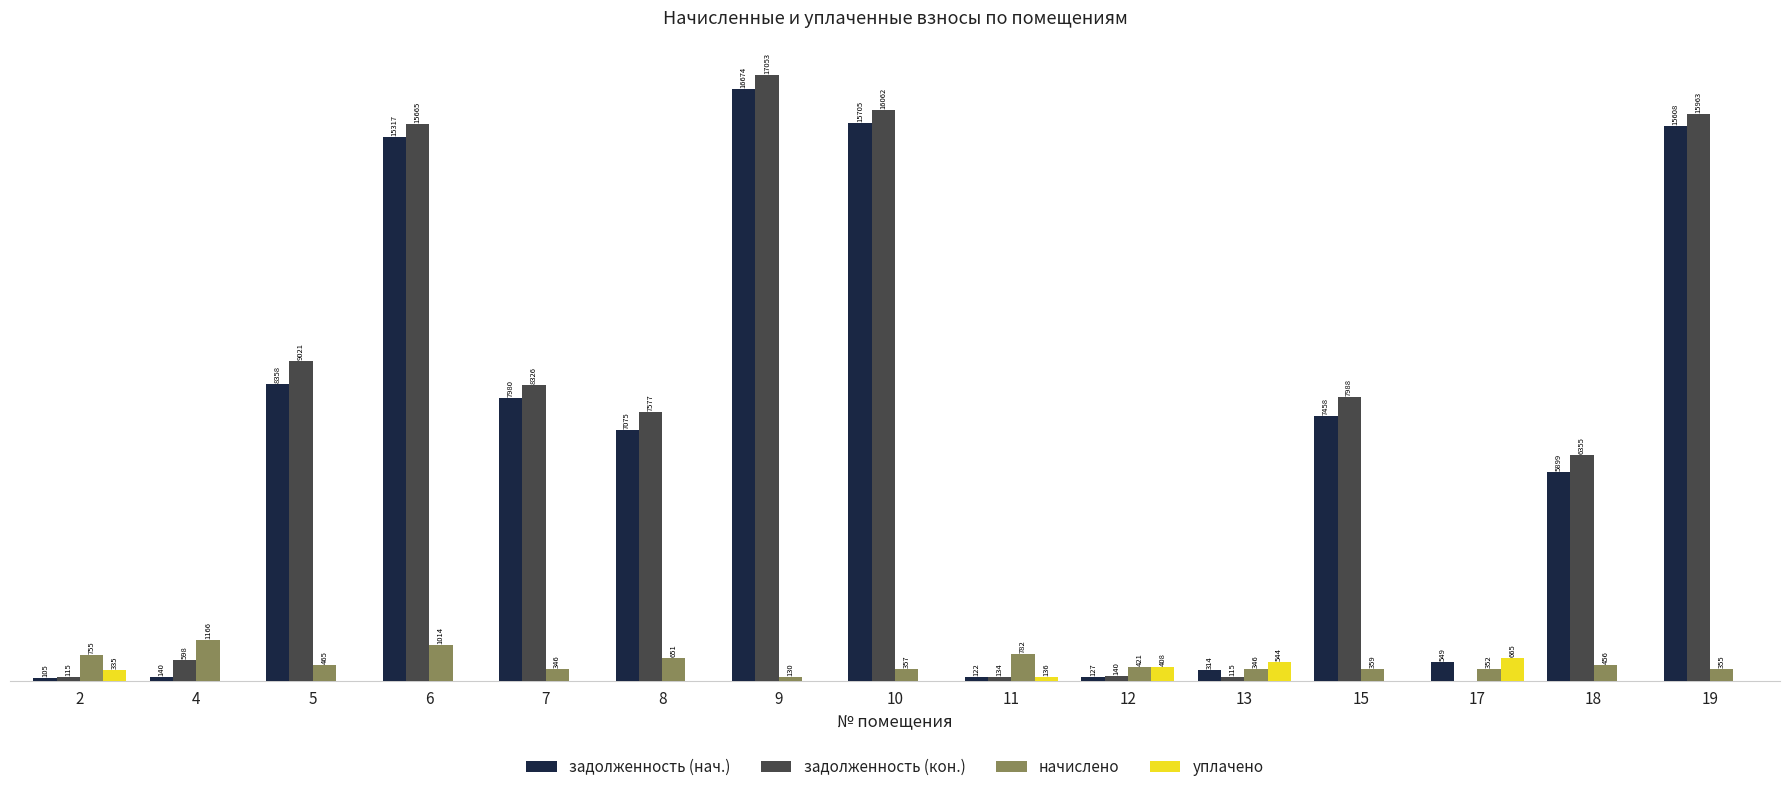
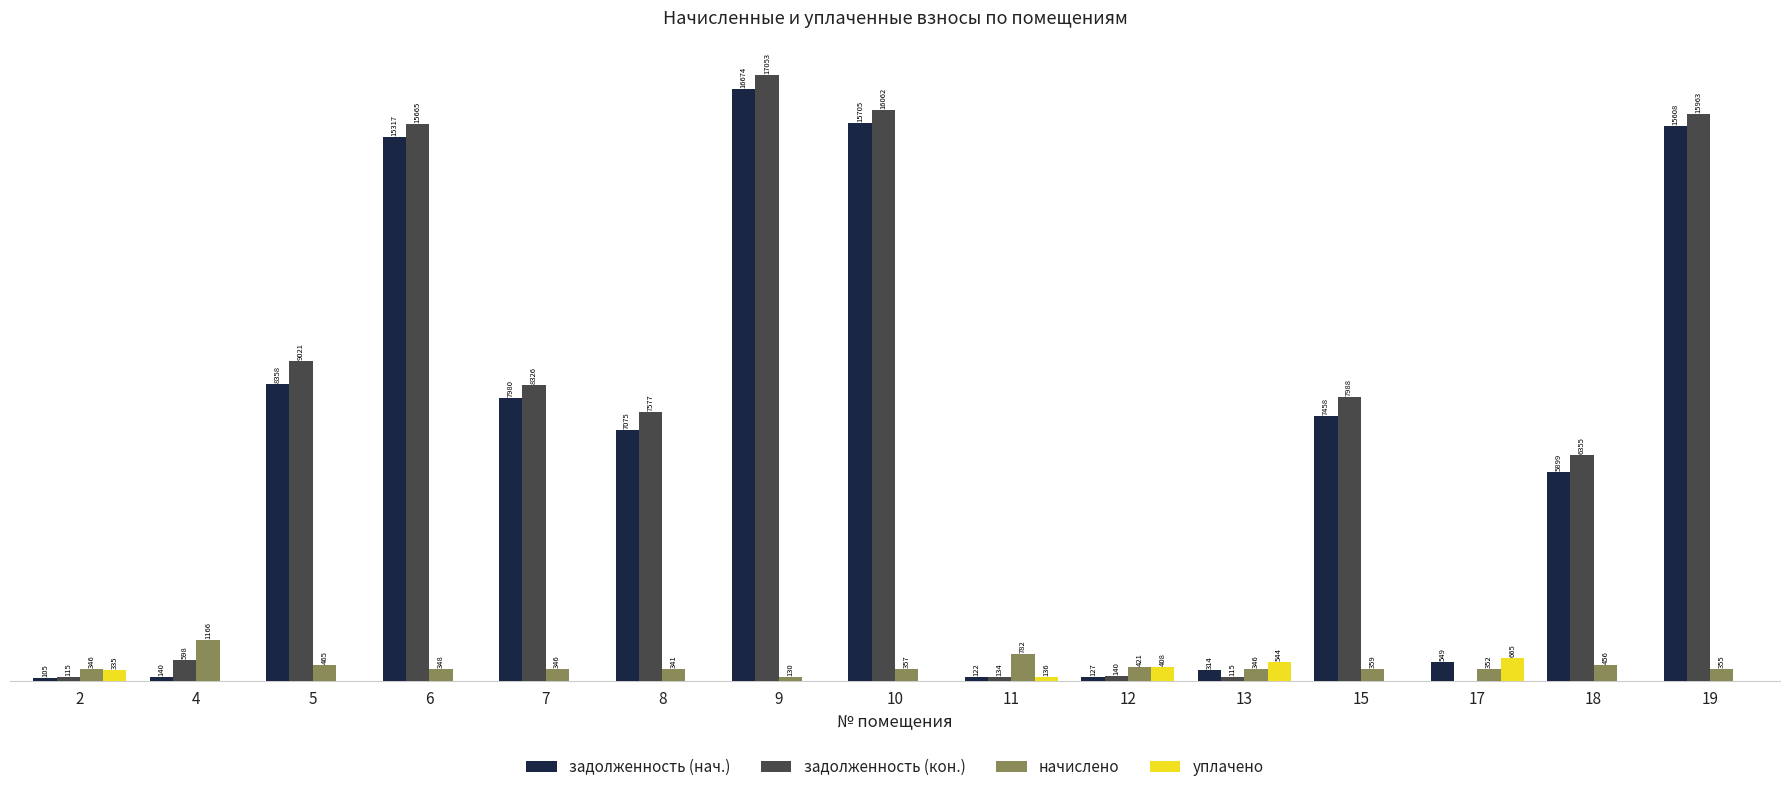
начислено, 2: 755 -> 346
начислено, 6: 1014 -> 348
начислено, 8: 651 -> 341
